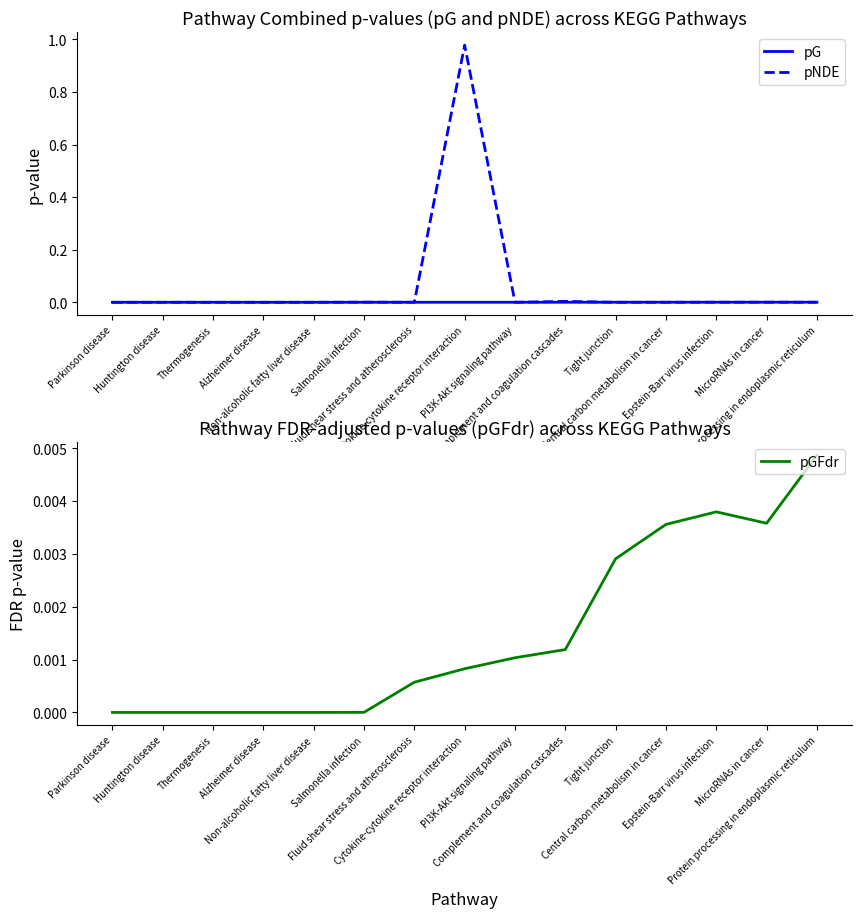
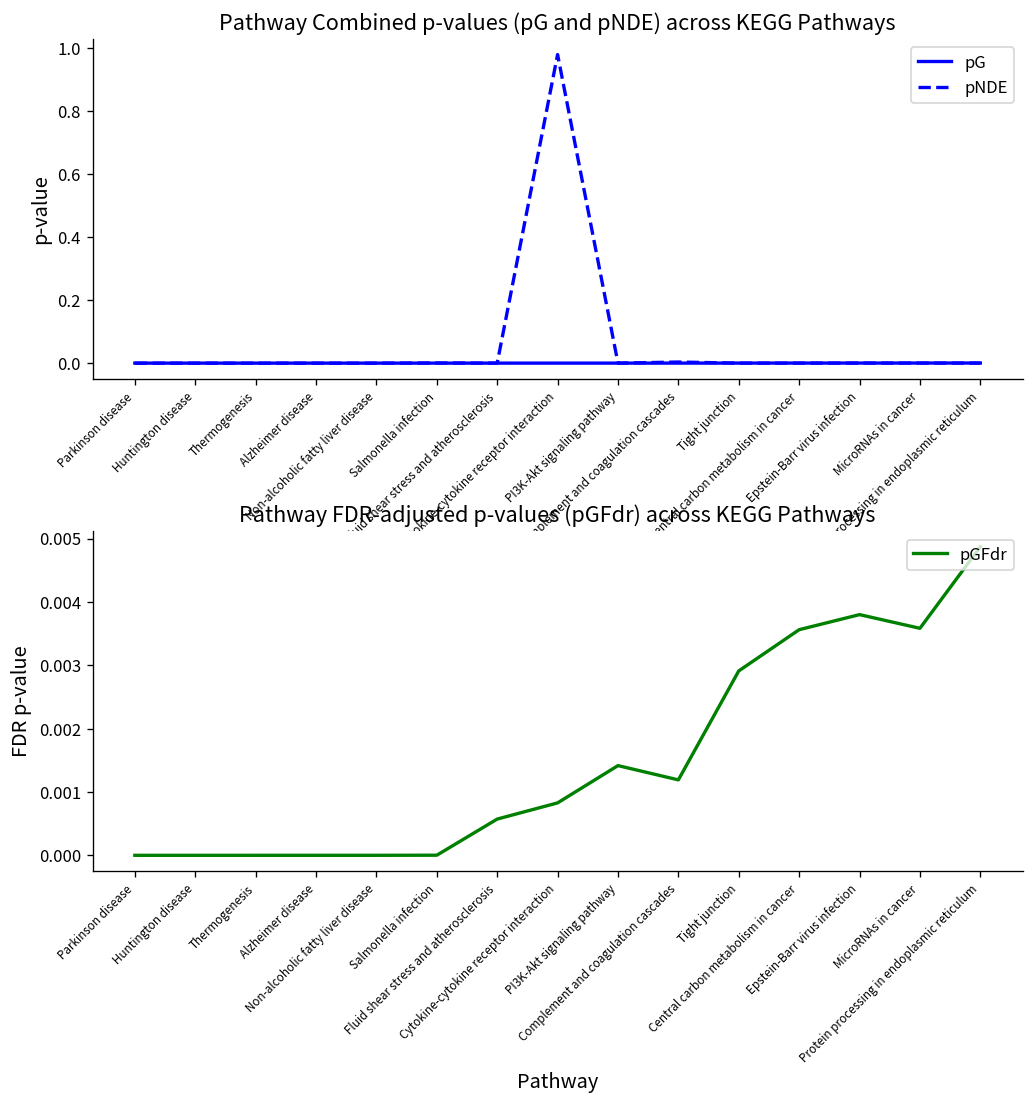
Pathway FDR-adjusted p-values (pGFdr) across KEGG Pathways, PI3K-Akt signaling pathway: 0.0010 -> 0.0014
